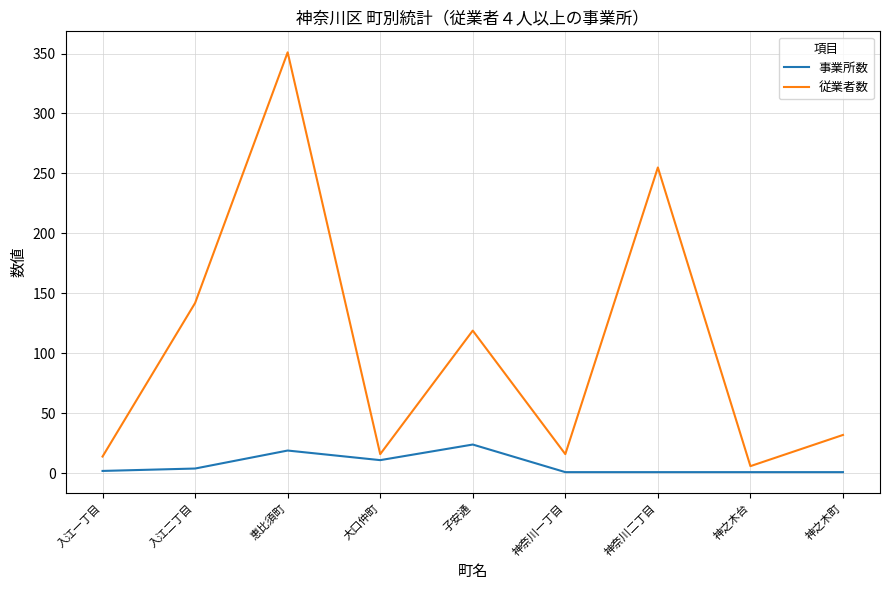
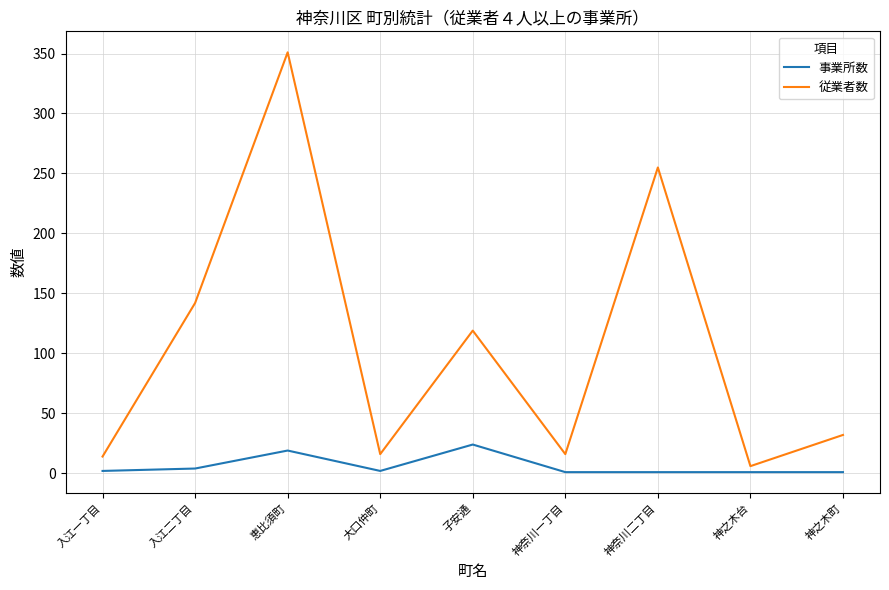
事業所数, 大口仲町: 11 -> 2
